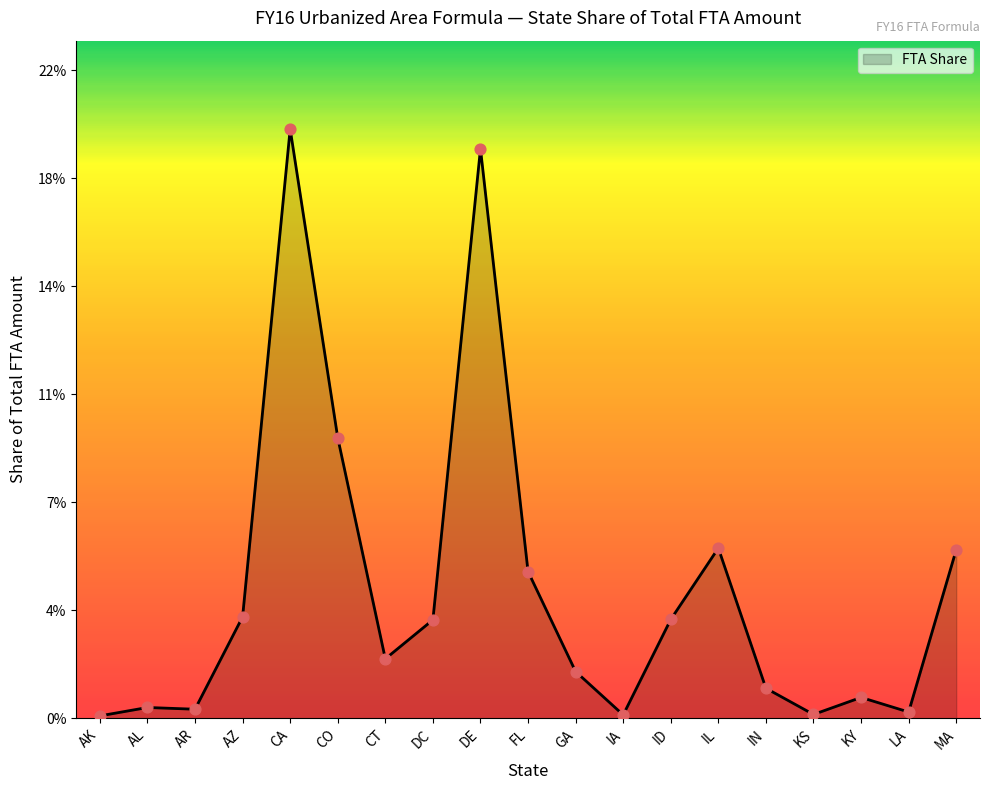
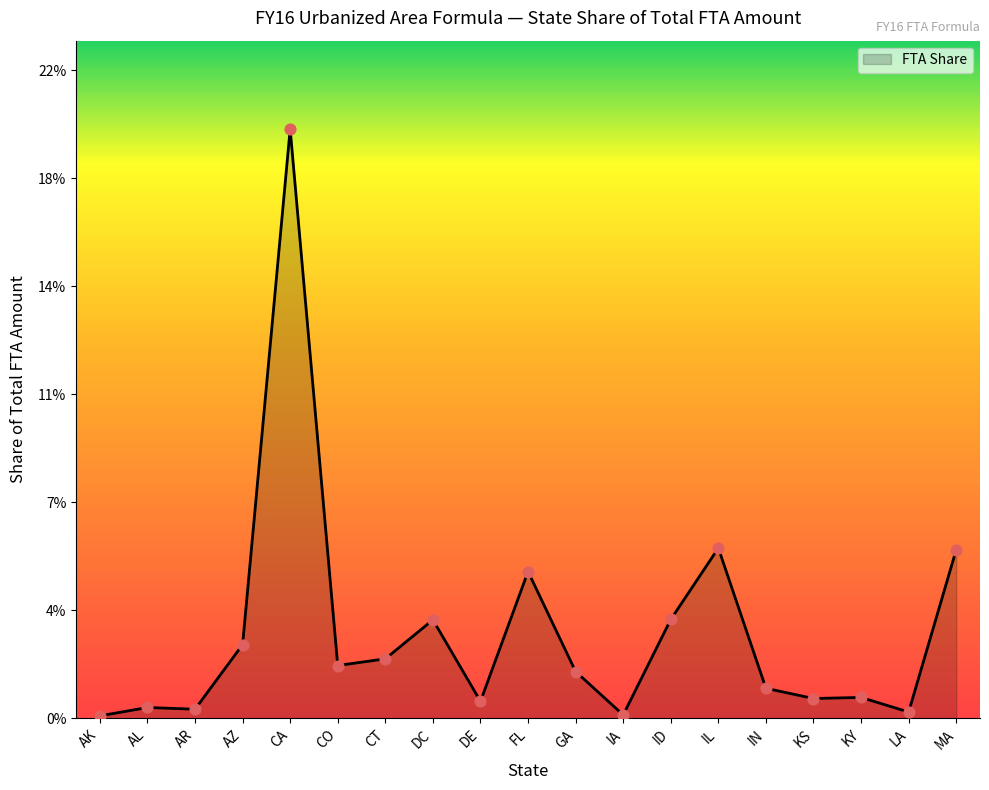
AZ: 3.4% -> 2.5%
CO: 9.4% -> 1.8%
DE: 19.1% -> 0.6%
KS: 0.1% -> 0.7%
